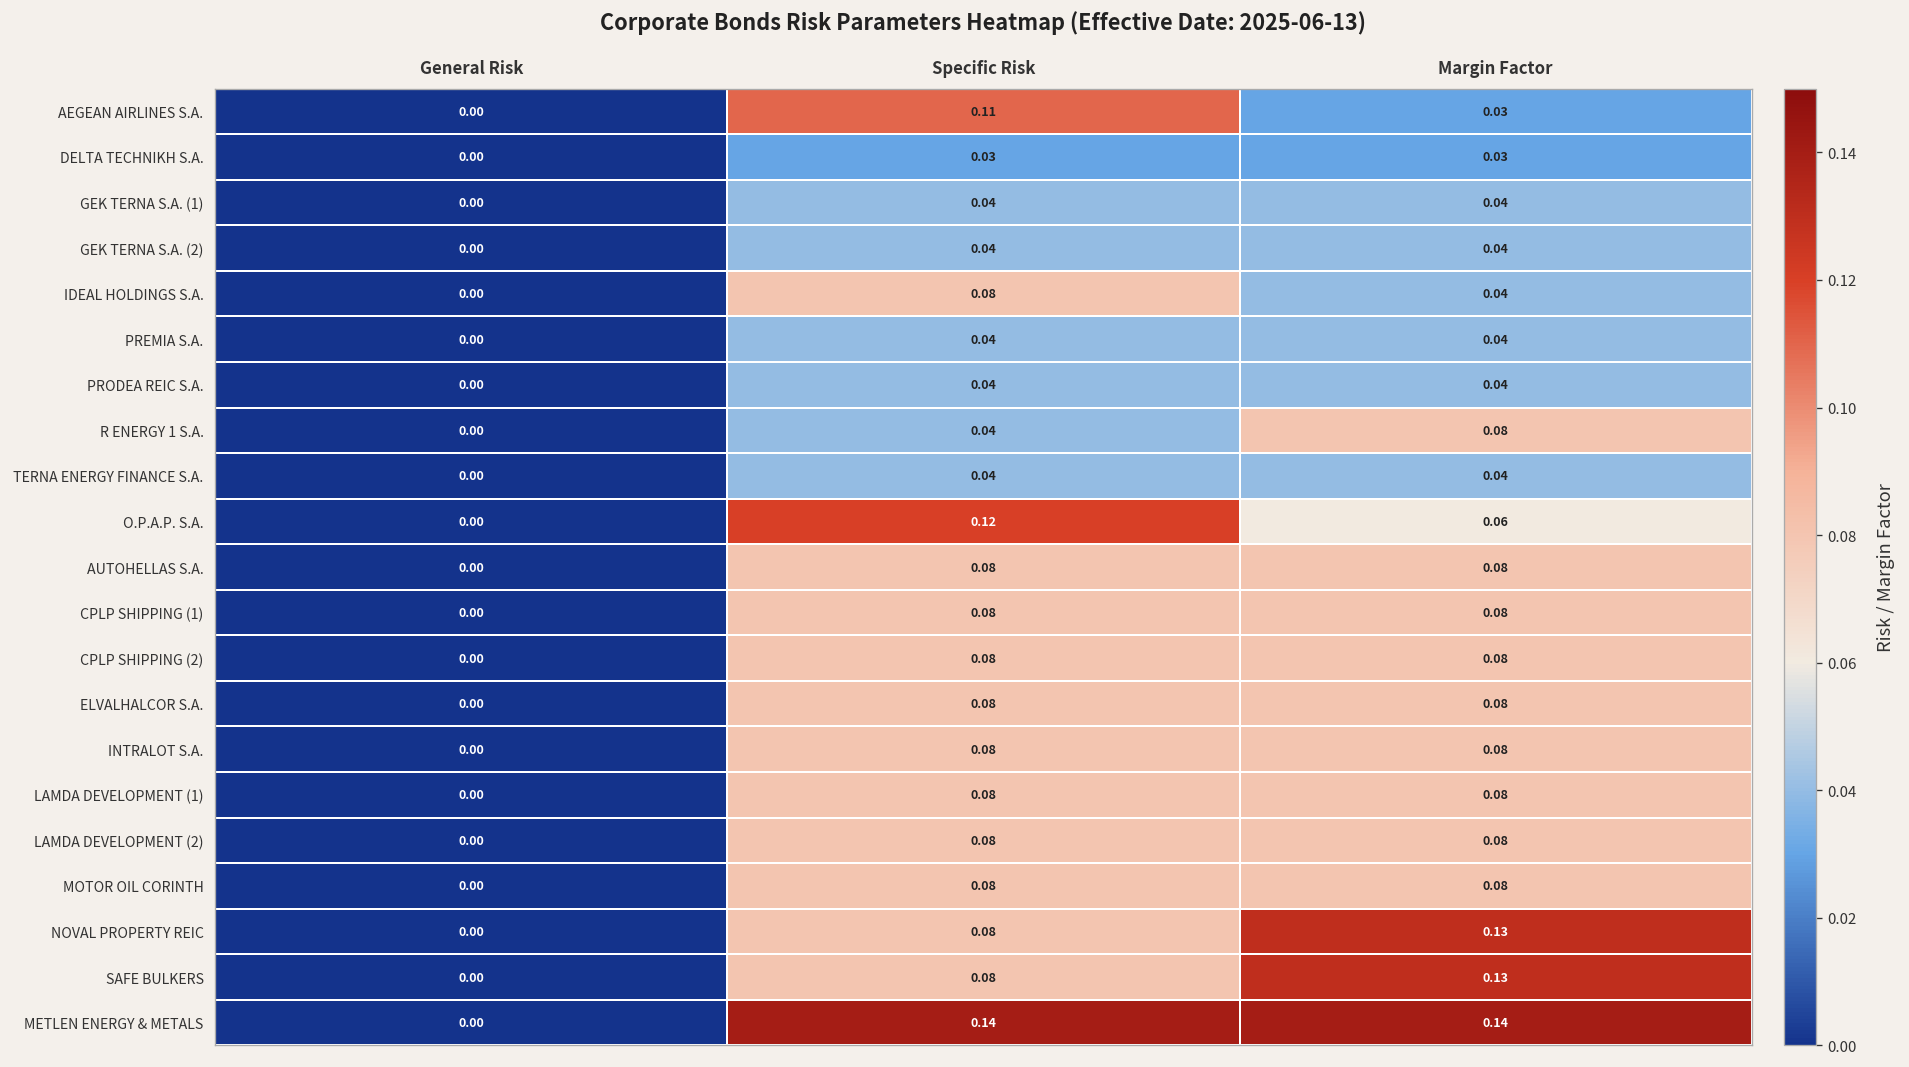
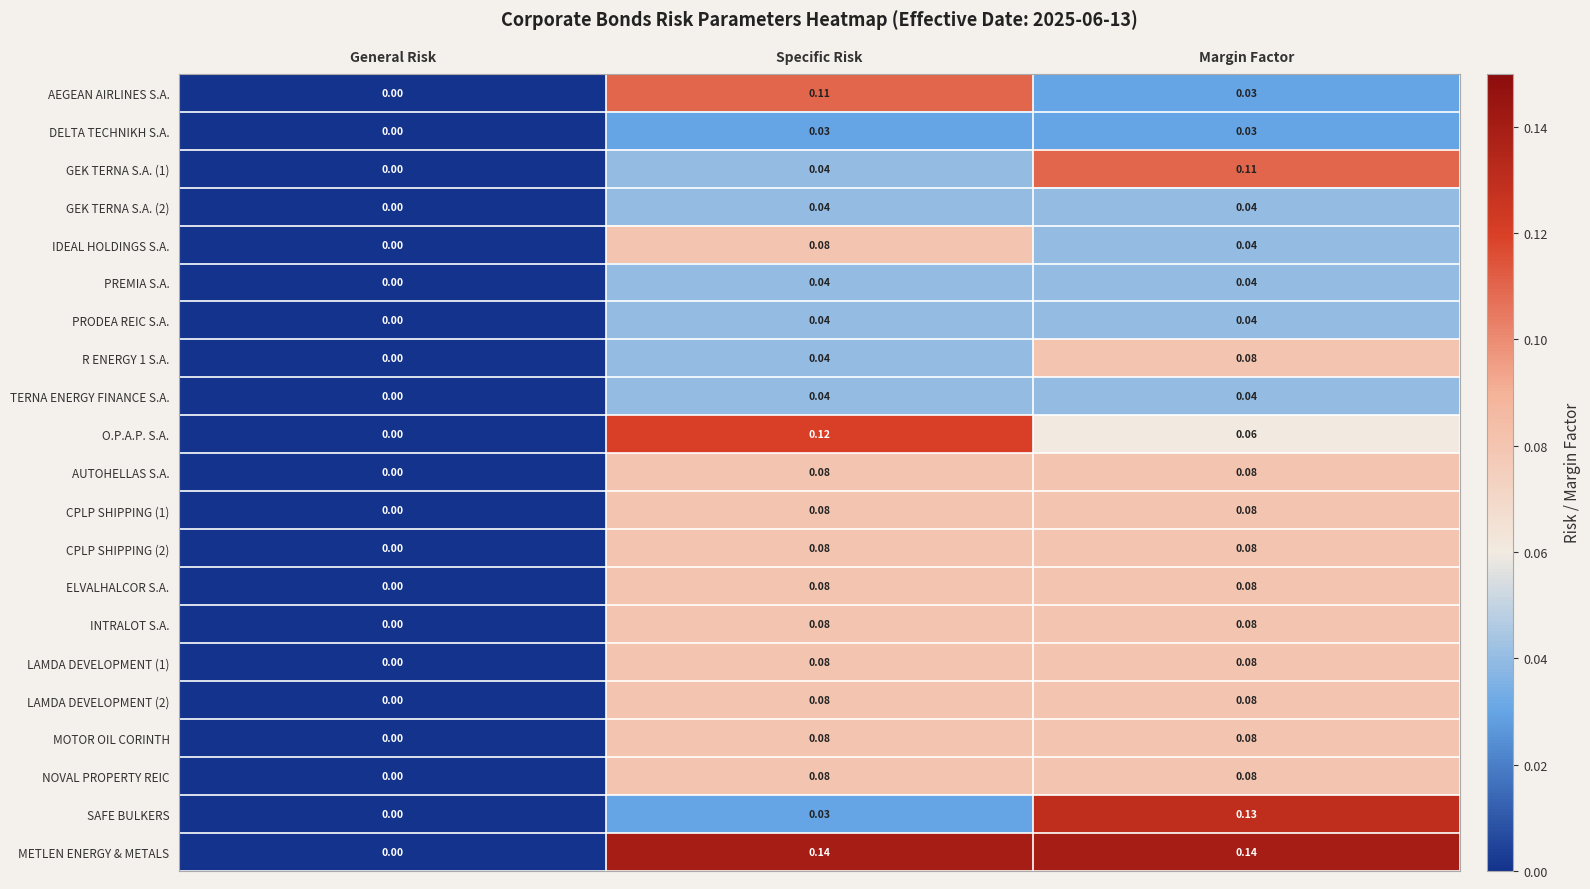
GEK TERNA S.A. (1), Margin Factor: 0.04 -> 0.11
NOVAL PROPERTY REIC, Margin Factor: 0.13 -> 0.08
SAFE BULKERS, Specific Risk: 0.08 -> 0.03
